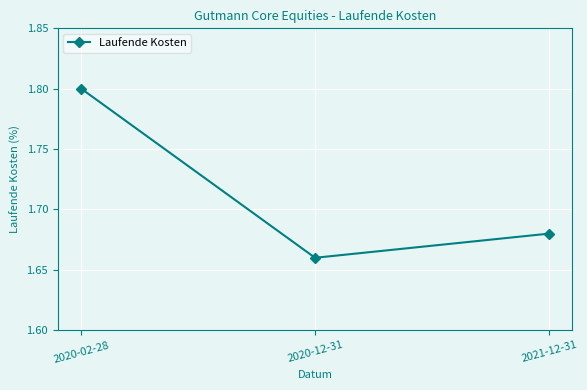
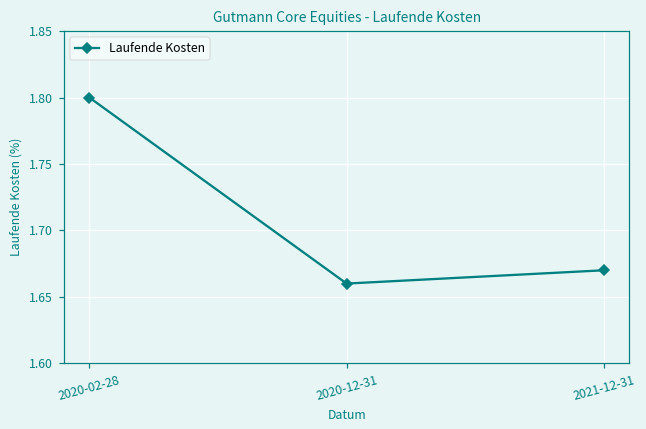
2021-12-31: 1.68 -> 1.67
